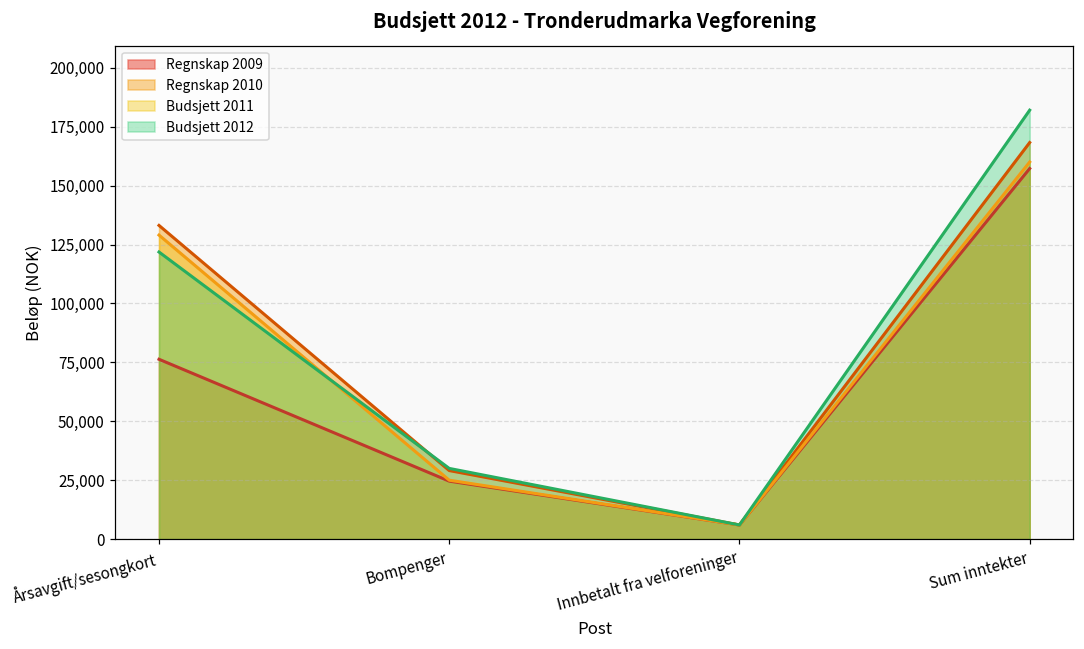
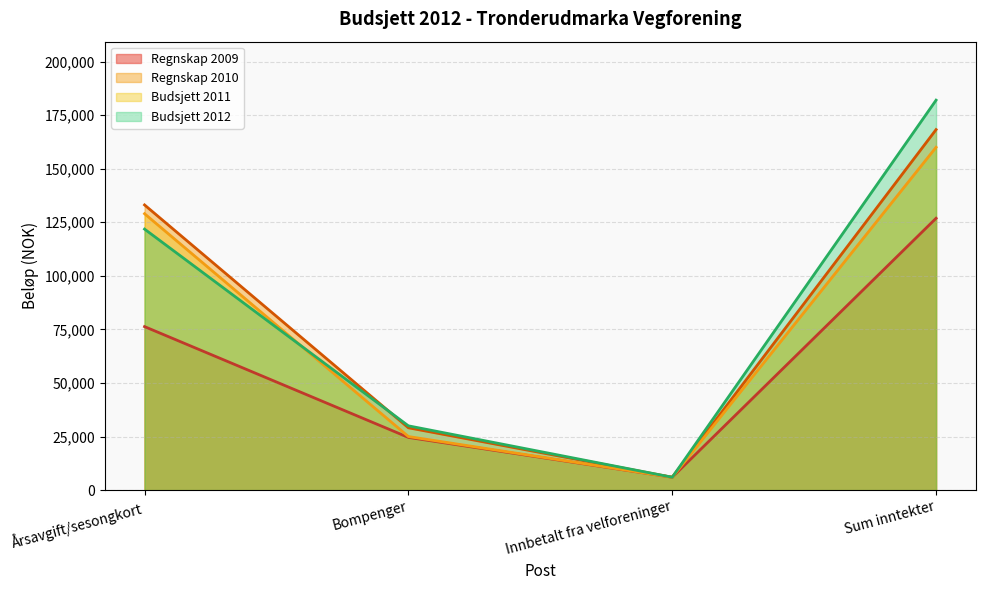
Regnskap 2009, Sum inntekter: 157,000 -> 127,000
